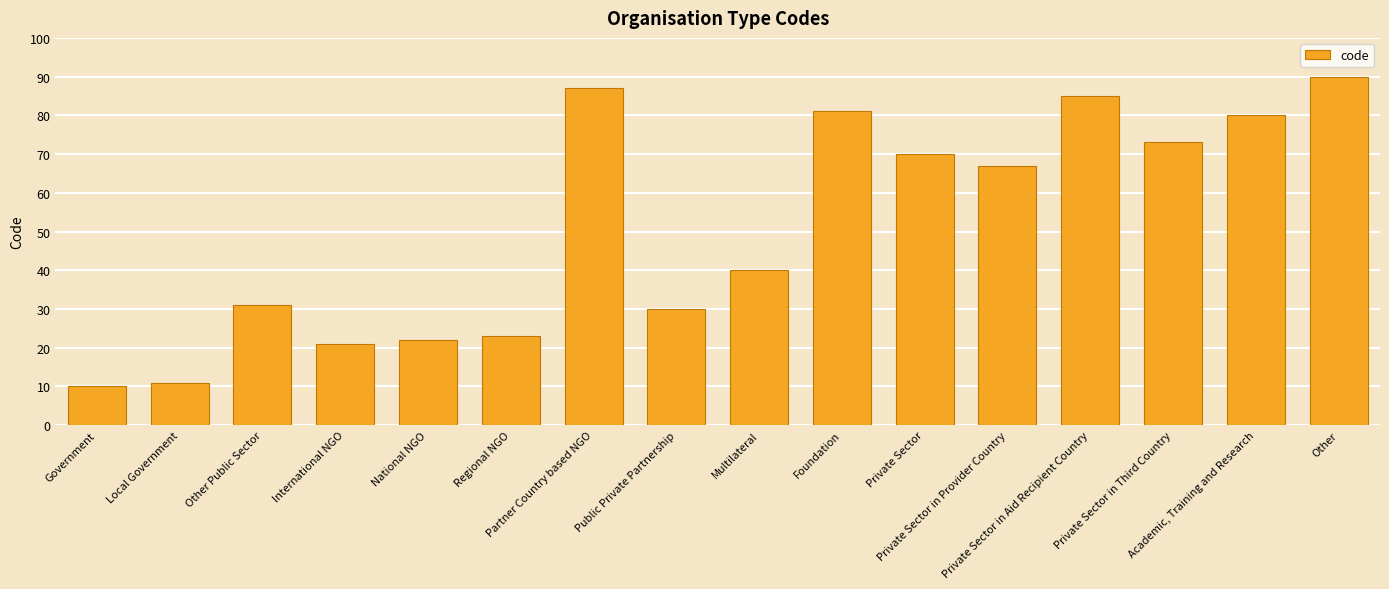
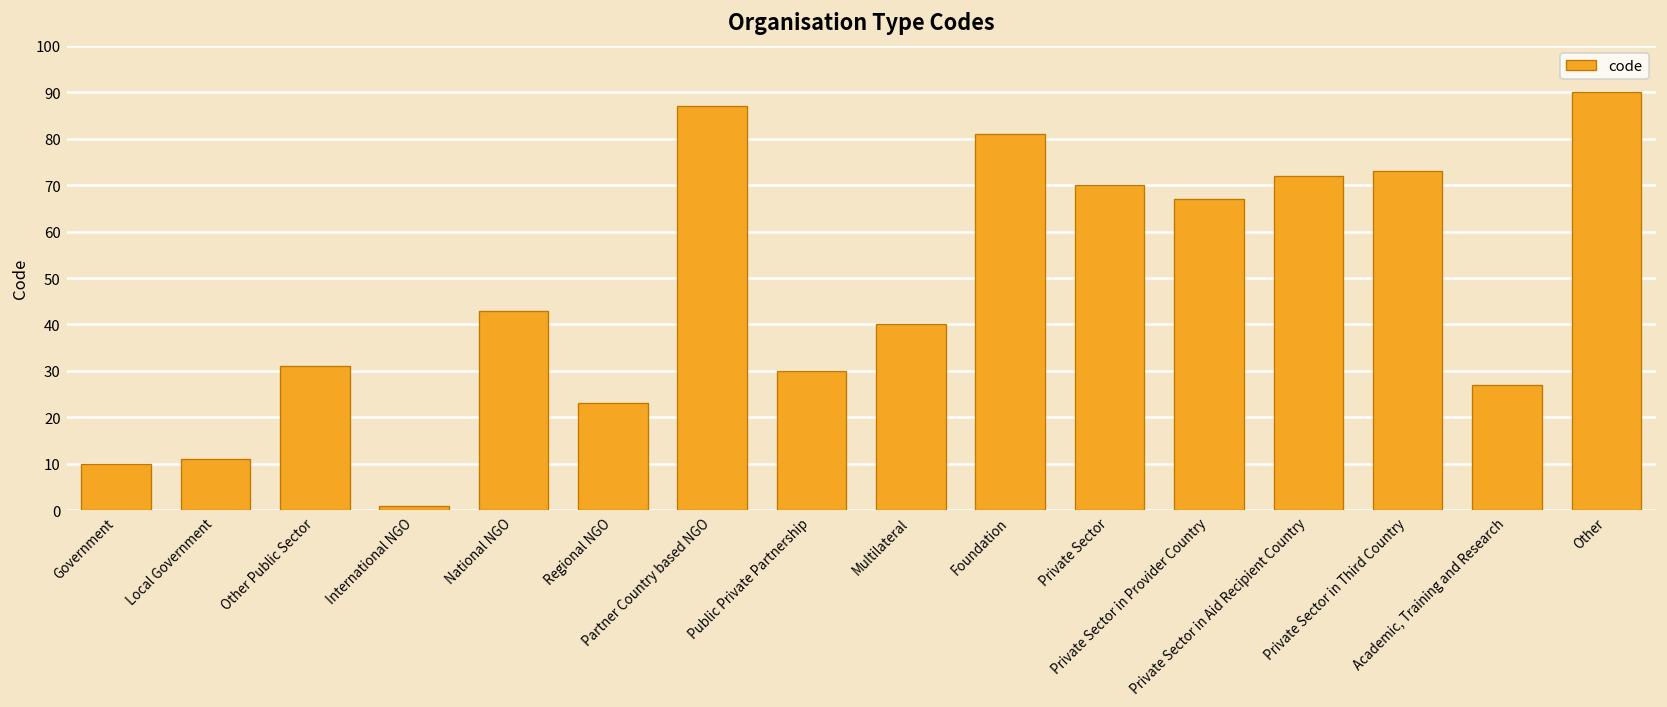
International NGO: 21 -> 1
National NGO: 22 -> 43
Private Sector in Aid Recipient Country: 85 -> 72
Academic, Training and Research: 80 -> 27
